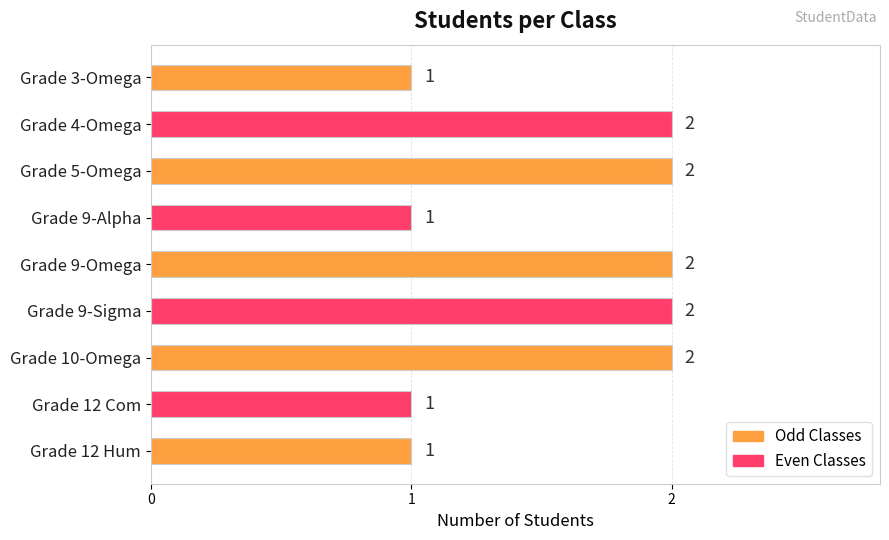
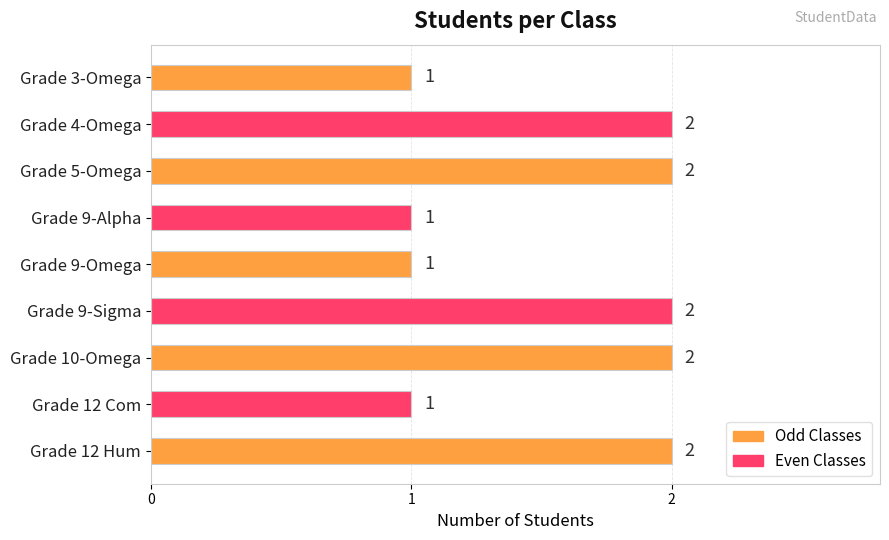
Grade 9-Omega: 2 -> 1
Grade 12 Hum: 1 -> 2
